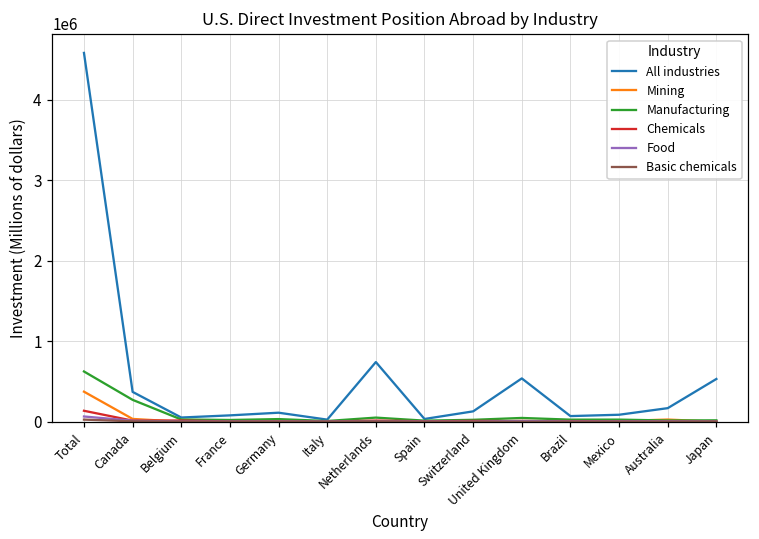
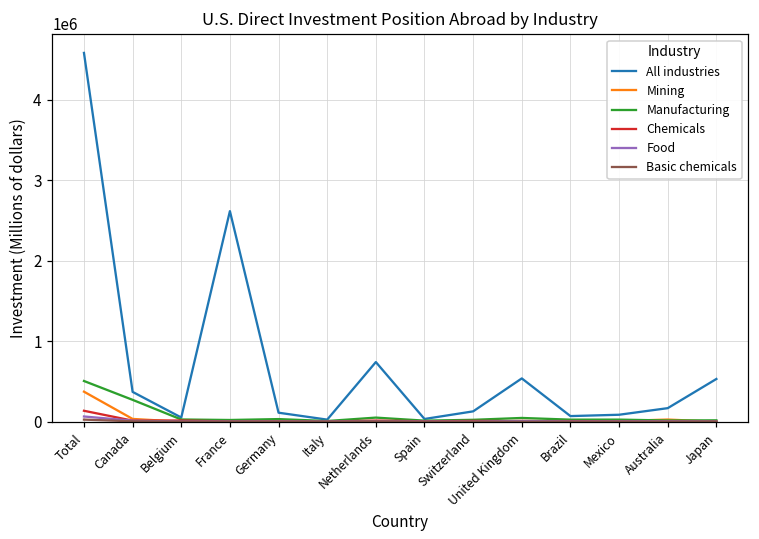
Manufacturing, Total: 600000 -> 500000
All industries, France: 100000 -> 2600000
